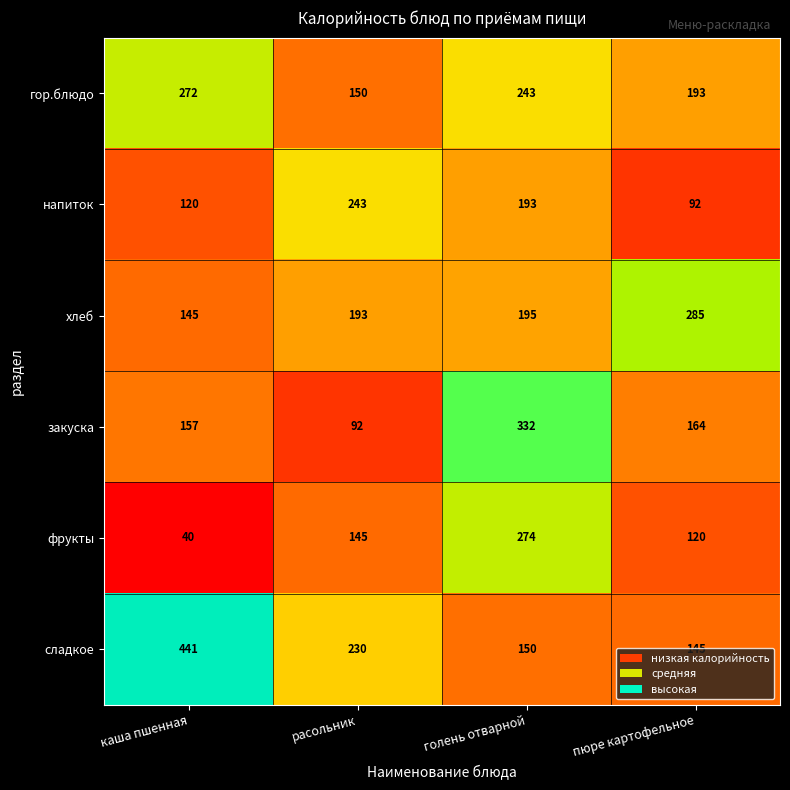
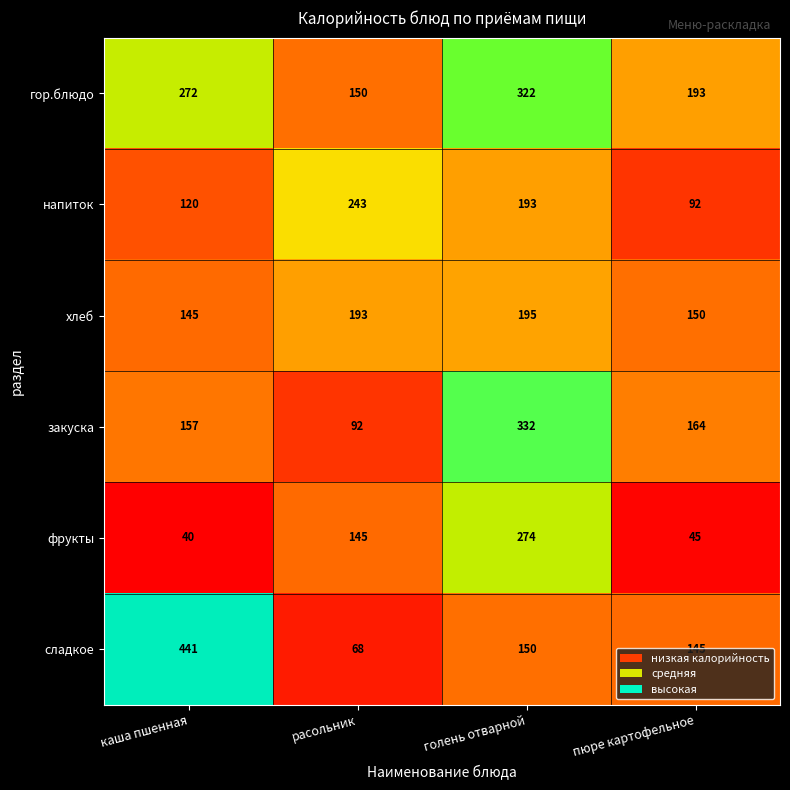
гор.блюдо, голень отварной: 243 -> 322
хлеб, пюре картофельное: 285 -> 150
фрукты, пюре картофельное: 120 -> 45
сладкое, расольник: 230 -> 68
